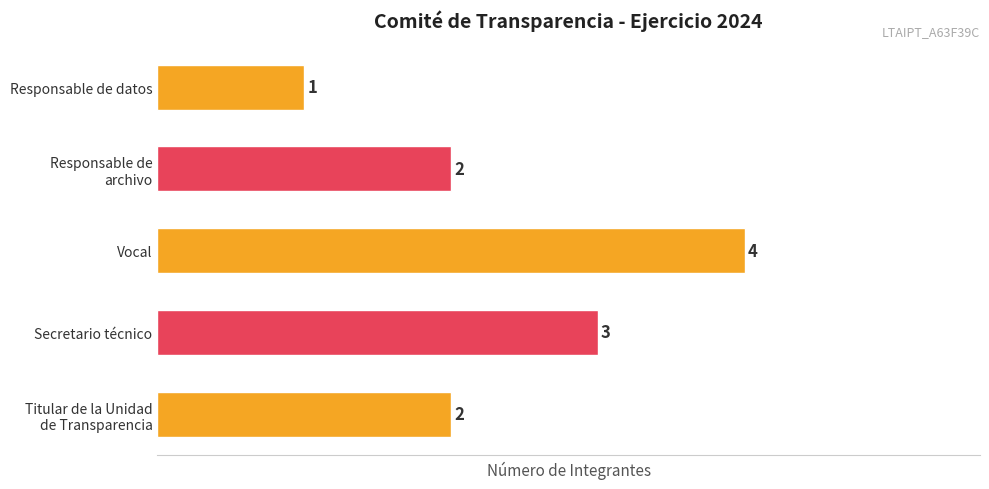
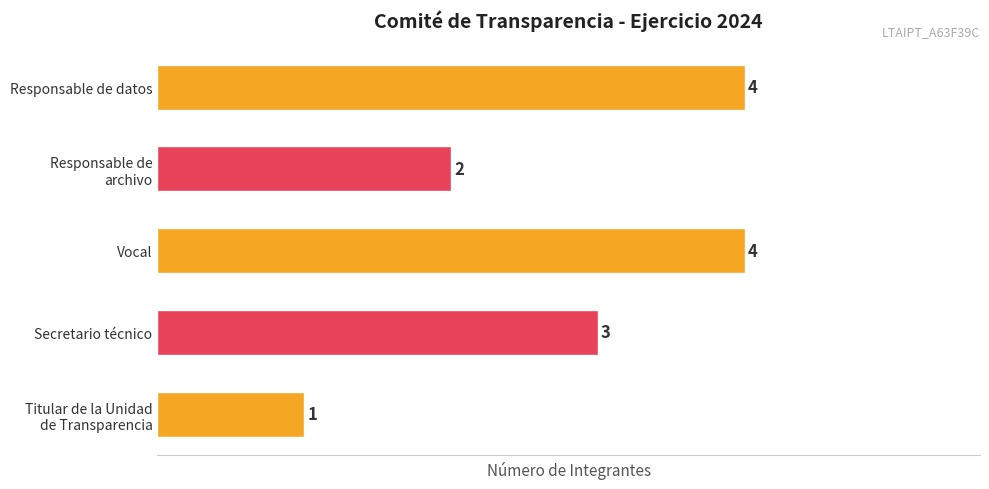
Responsable de datos: 1 -> 4
Titular de la Unidad de Transparencia: 2 -> 1
